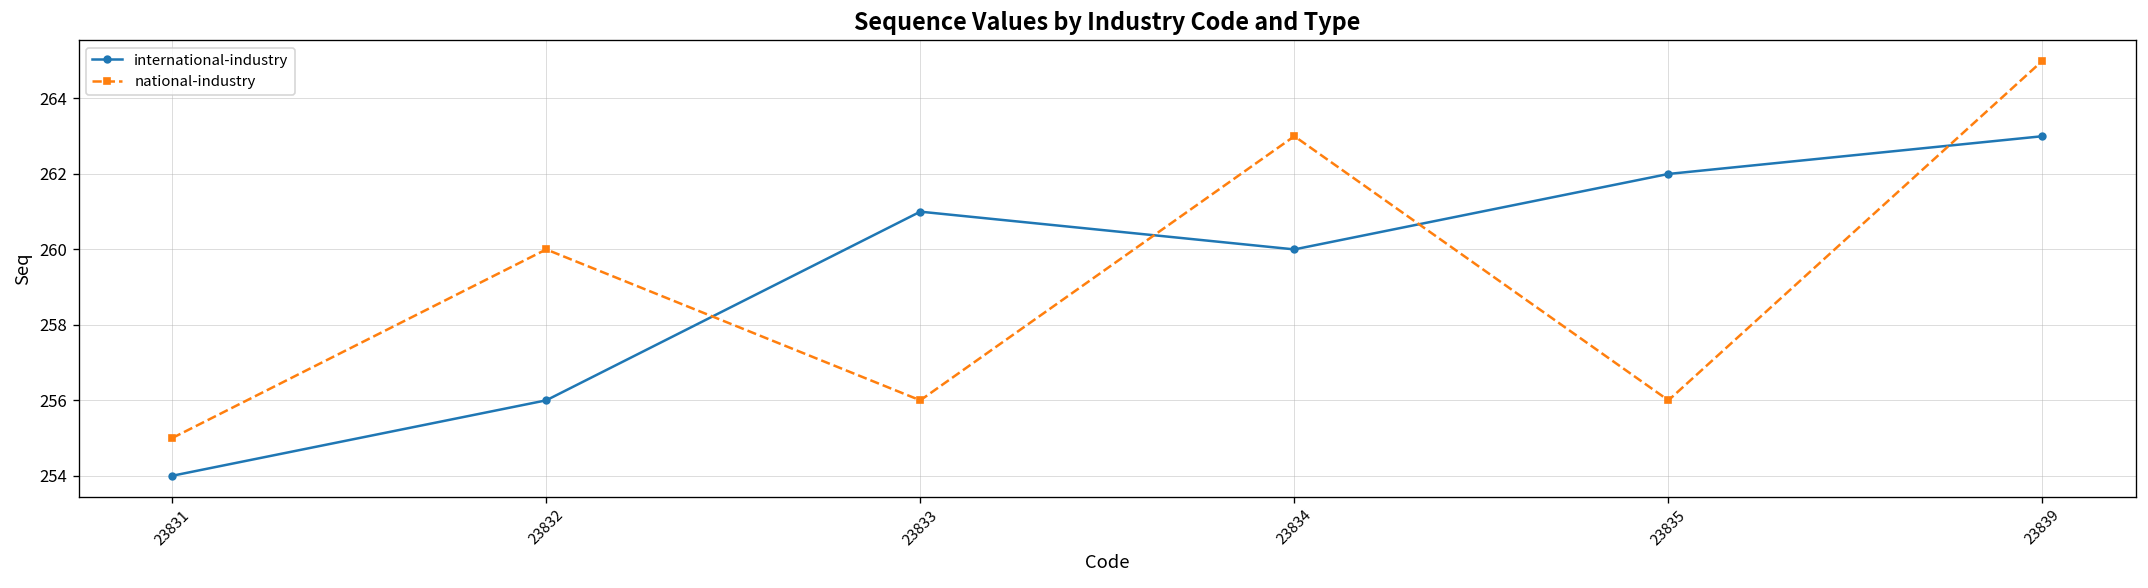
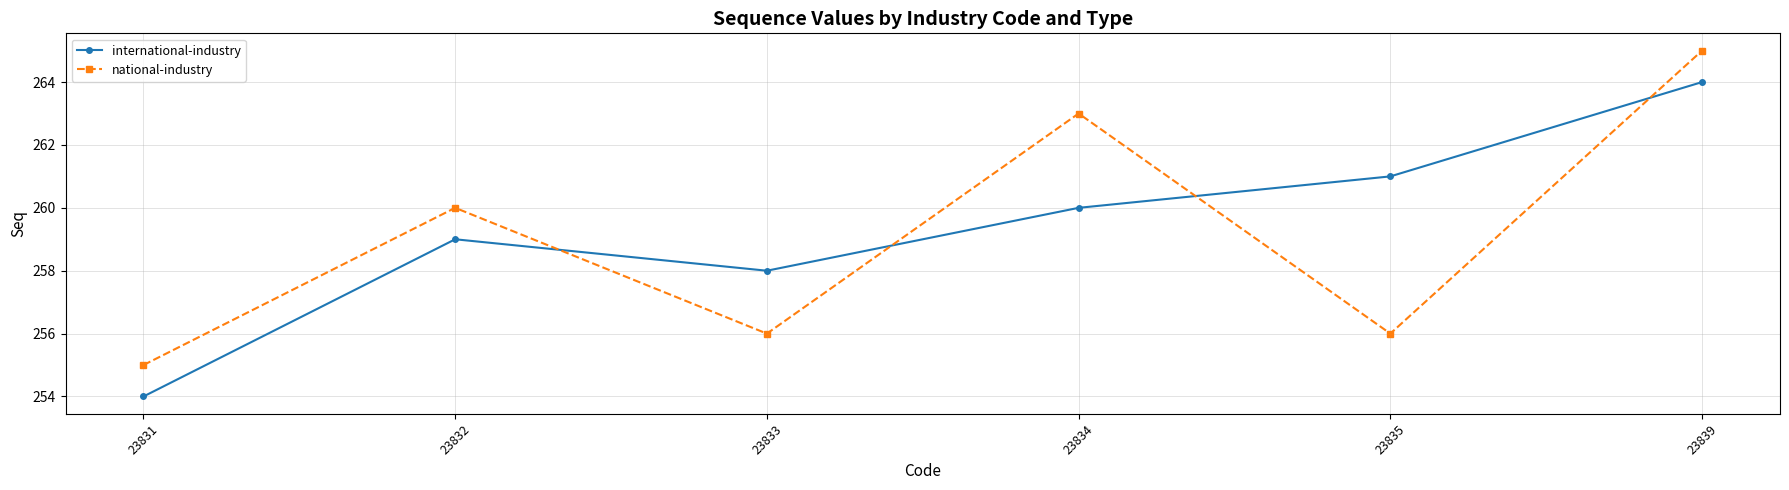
international-industry, 23832: 256 -> 259
international-industry, 23833: 261 -> 258
international-industry, 23835: 262 -> 261
international-industry, 23839: 263 -> 264
